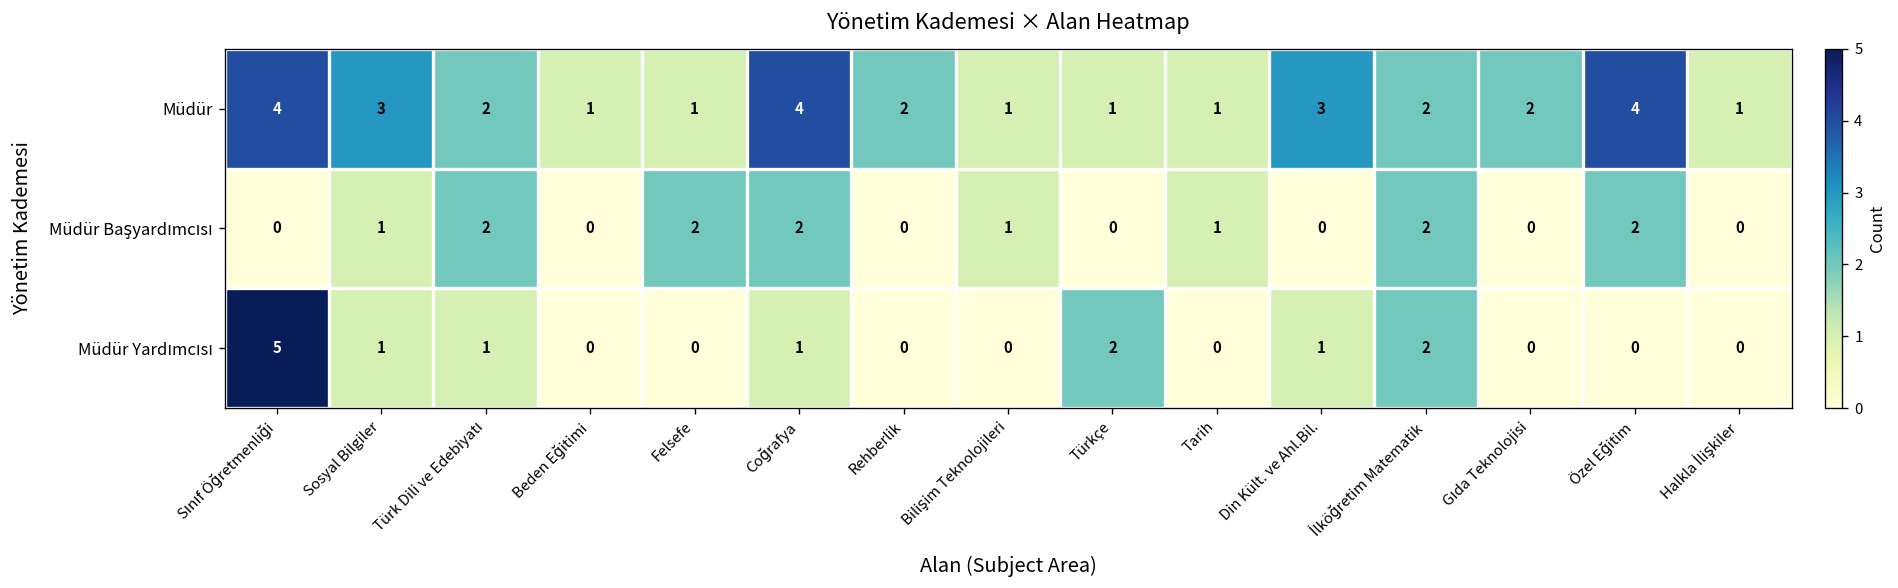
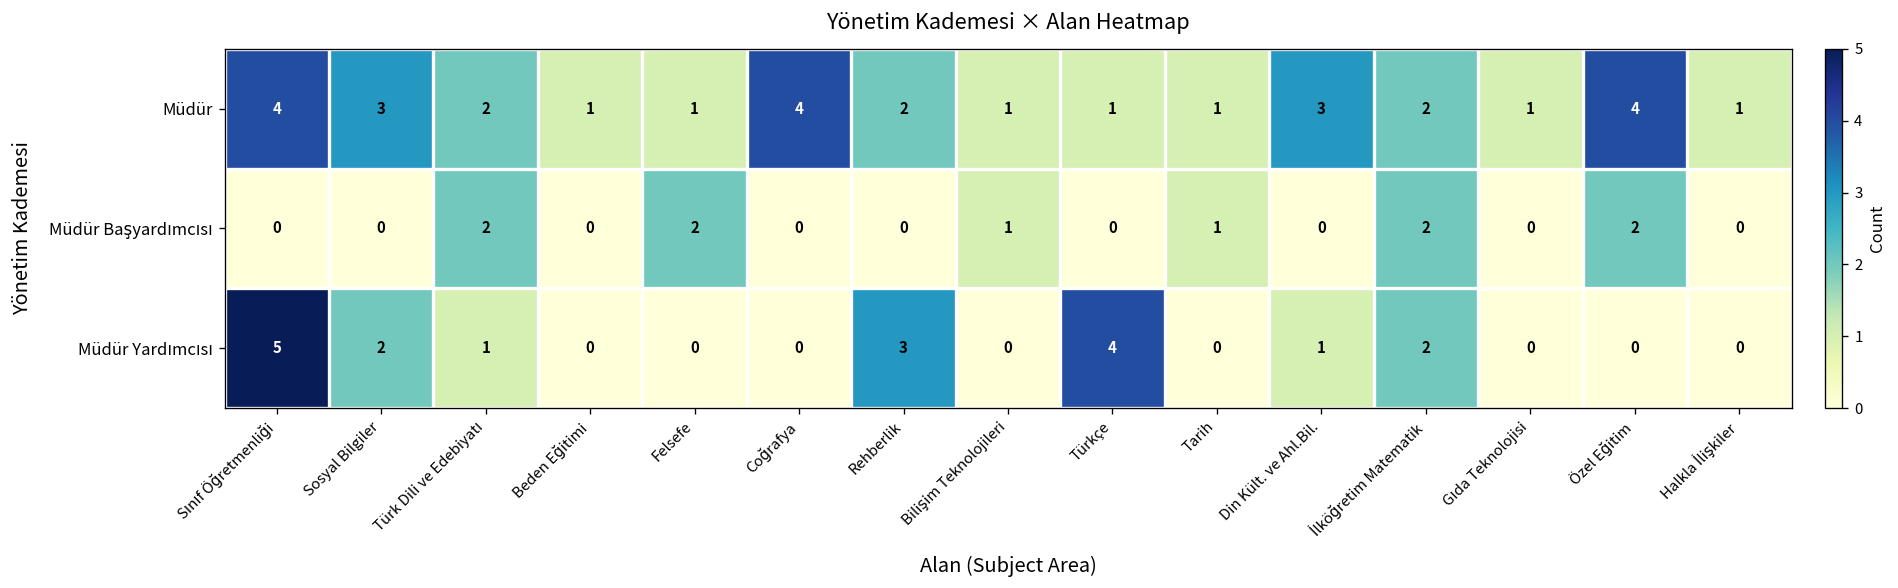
Müdür, Gıda Teknolojisi: 2 -> 1
Müdür Başyardımcısı, Sosyal Bilgiler: 1 -> 0
Müdür Başyardımcısı, Coğrafya: 2 -> 0
Müdür Yardımcısı, Sosyal Bilgiler: 1 -> 2
Müdür Yardımcısı, Coğrafya: 1 -> 0
Müdür Yardımcısı, Rehberlik: 0 -> 3
Müdür Yardımcısı, Türkçe: 2 -> 4
